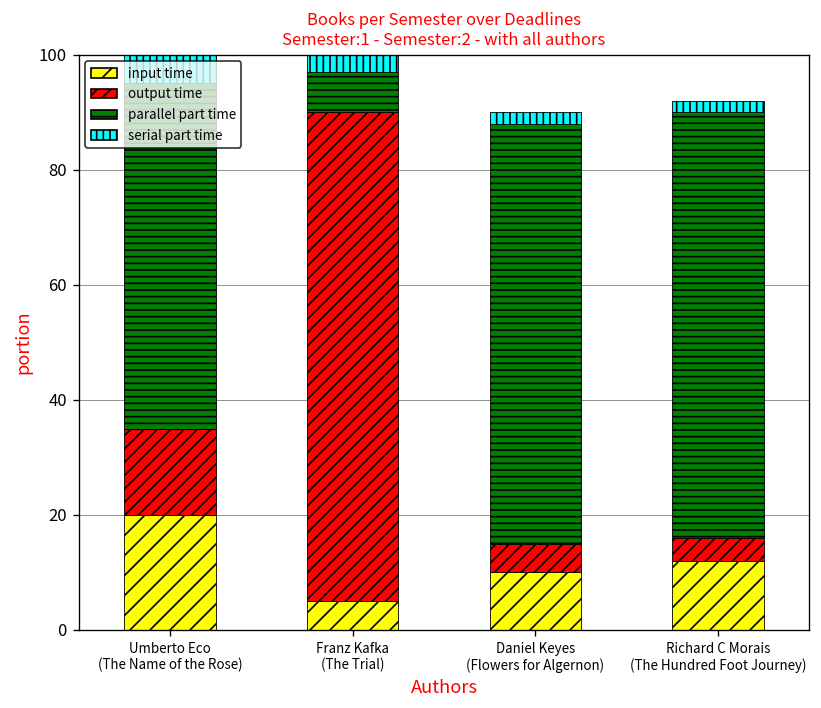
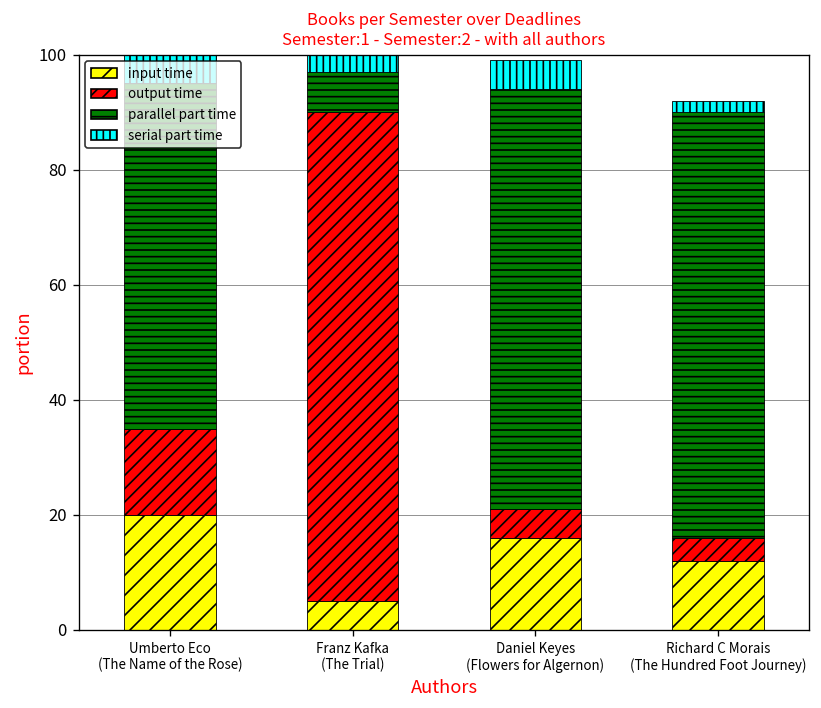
input time, Daniel Keyes (Flowers for Algernon): 10 -> 16
serial part time, Daniel Keyes (Flowers for Algernon): 2 -> 5
